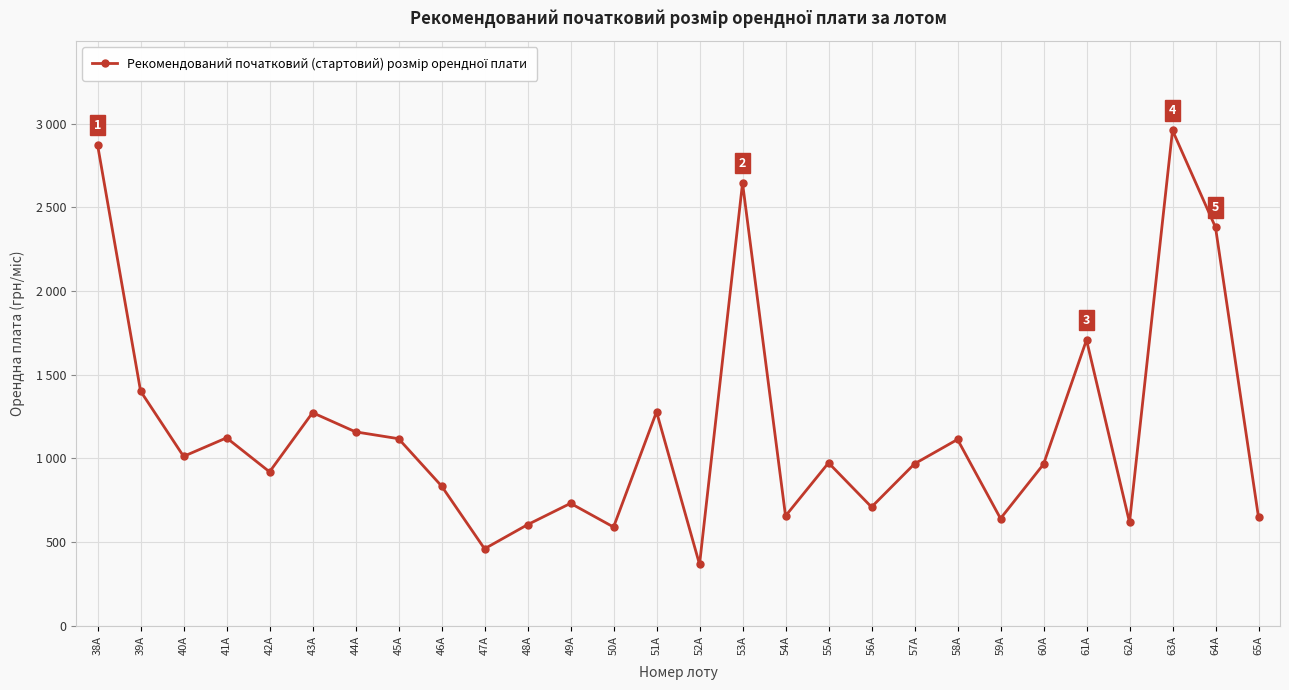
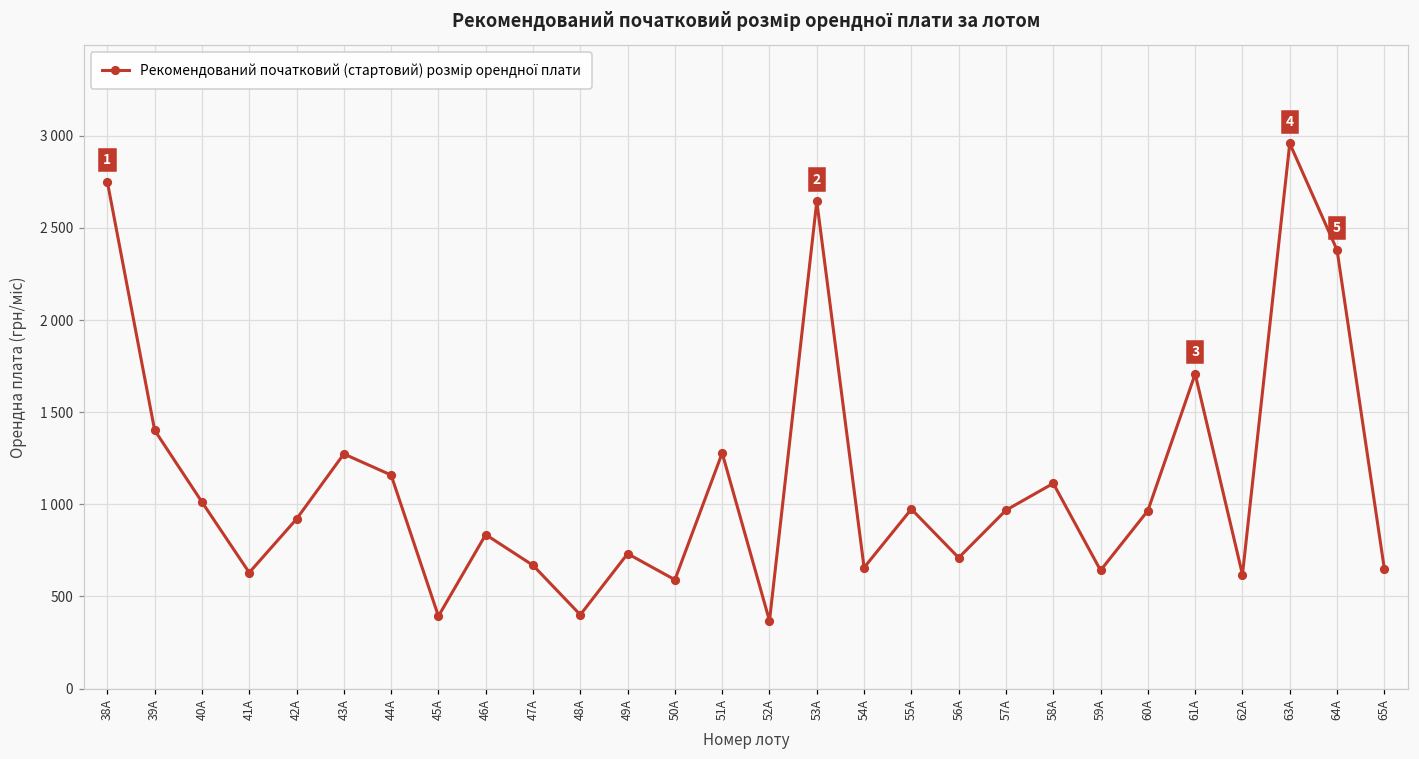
38А: 2870 -> 2750
41А: 1120 -> 630
45А: 1120 -> 390
47А: 460 -> 670
48А: 600 -> 400
